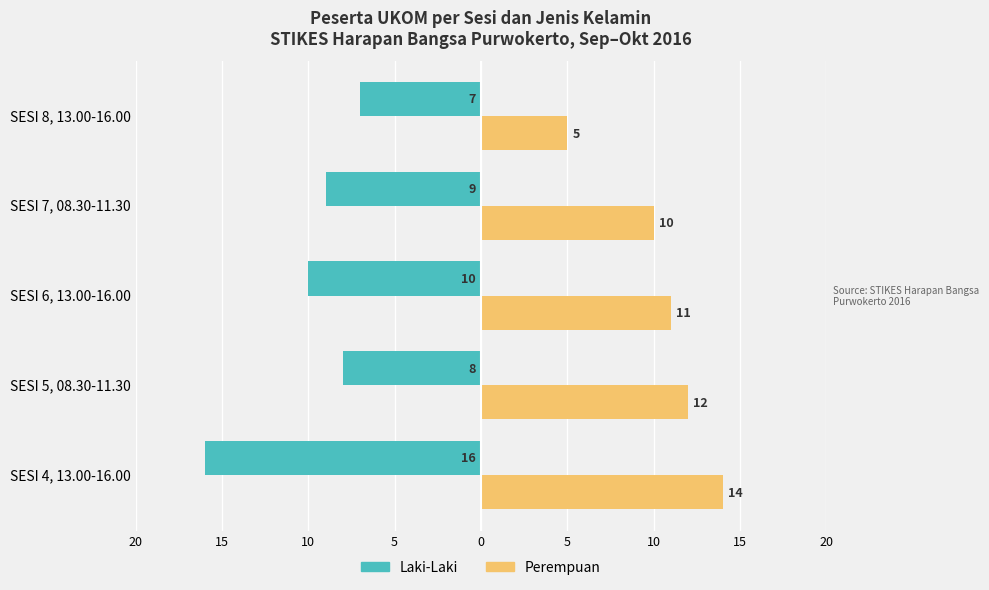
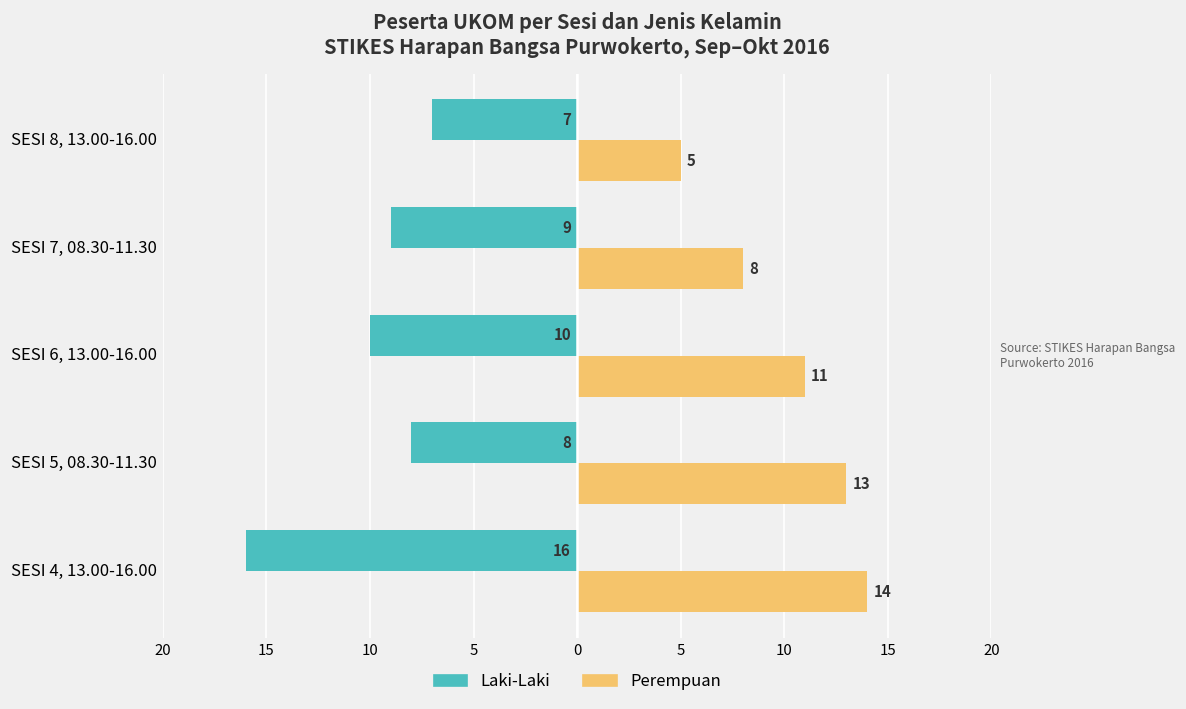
Perempuan, SESI 7, 08.30-11.30: 10 -> 8
Perempuan, SESI 5, 08.30-11.30: 12 -> 13
